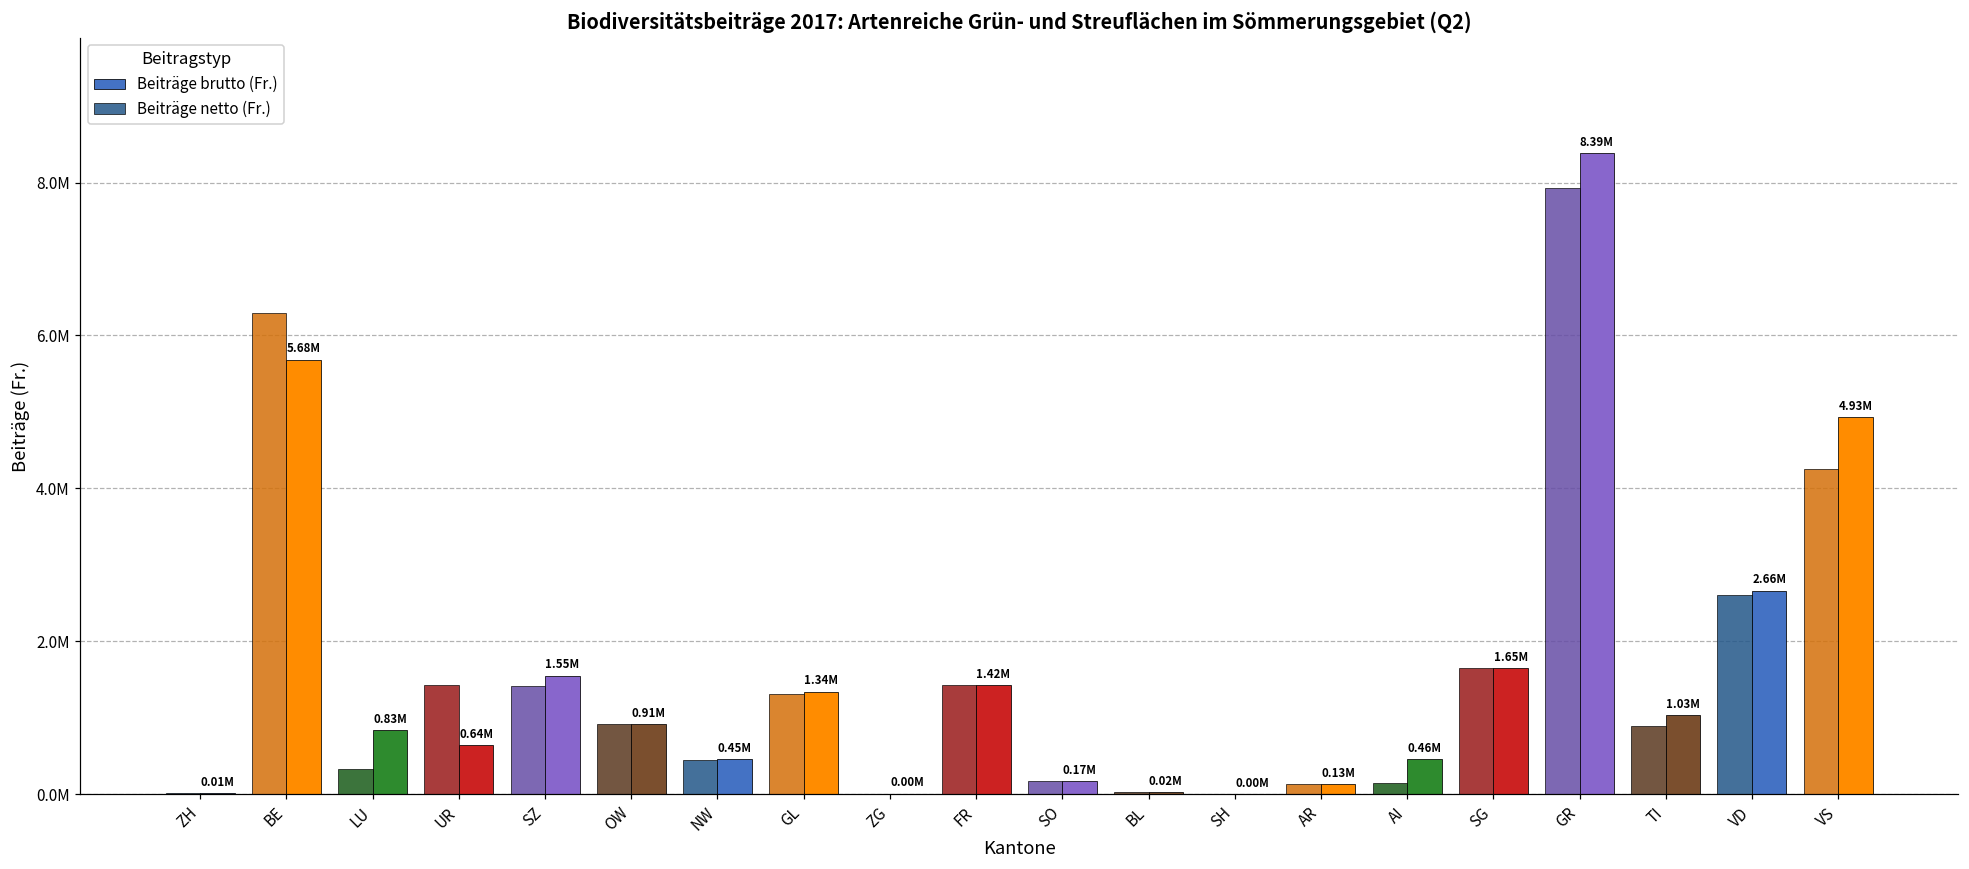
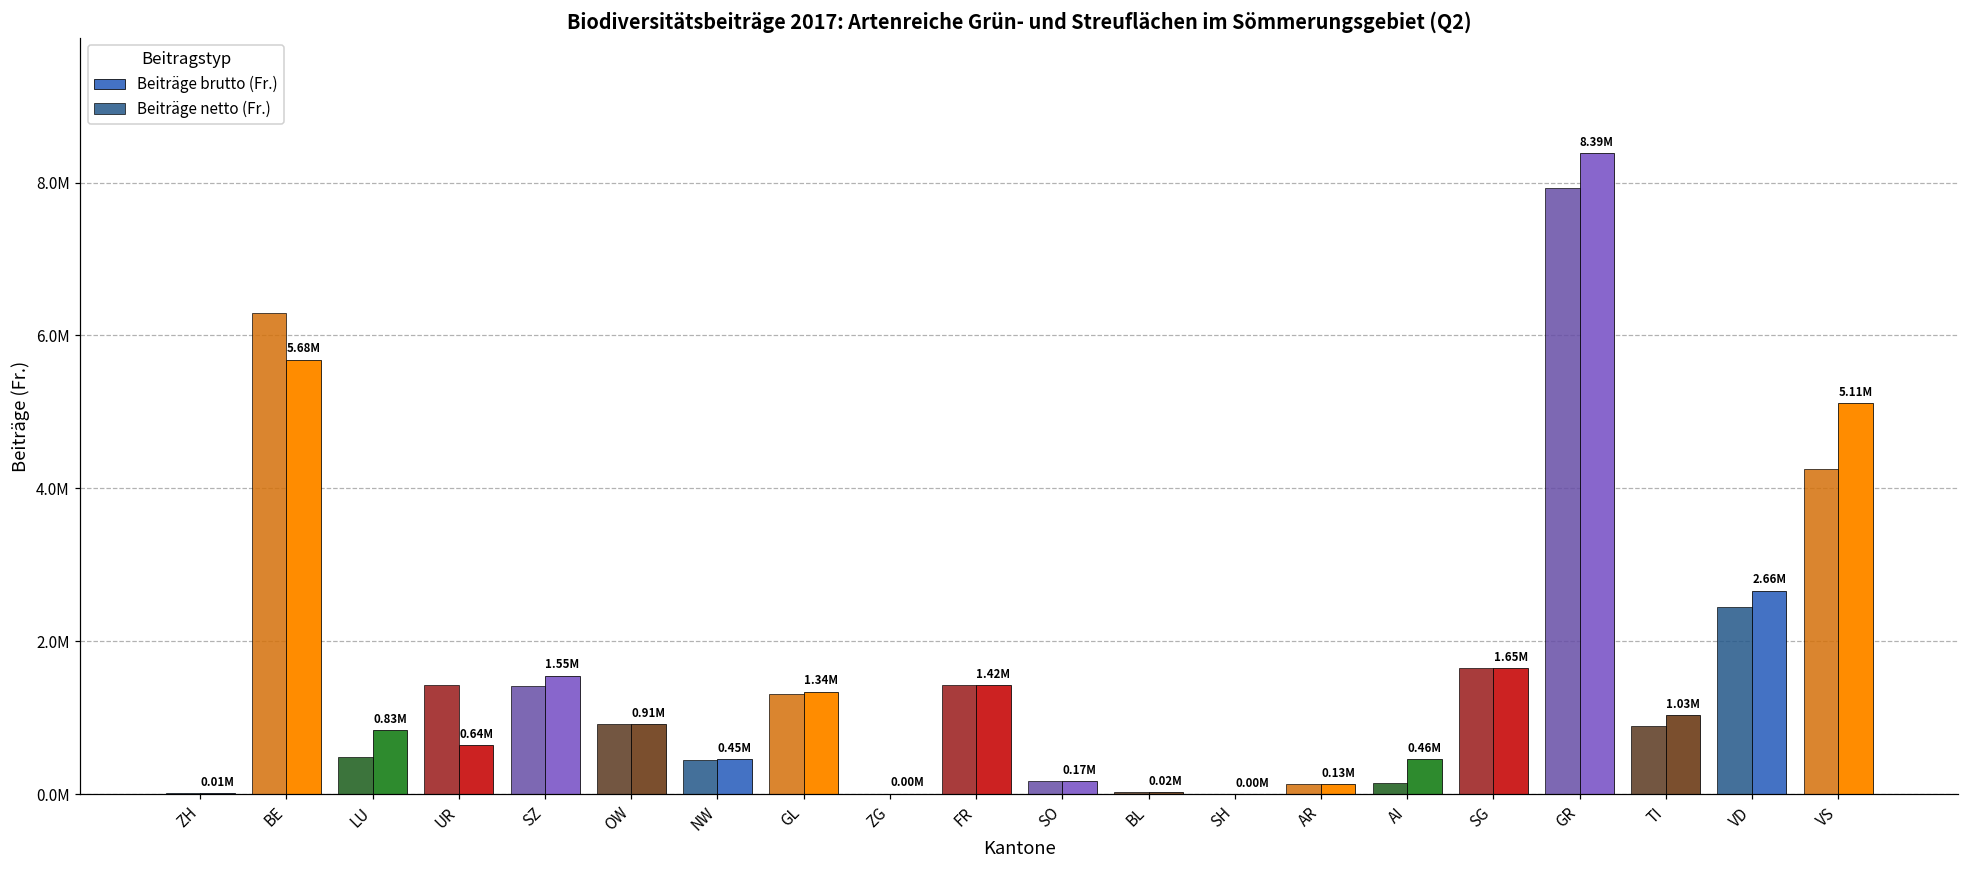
Beiträge netto (Fr.), LU: 300000 -> 500000
Beiträge netto (Fr.), VD: 2600000 -> 2400000
Beiträge brutto (Fr.), VS: 4.93M -> 5.11M
